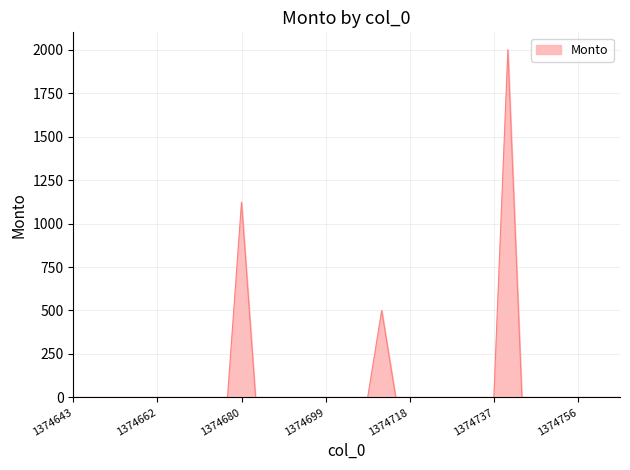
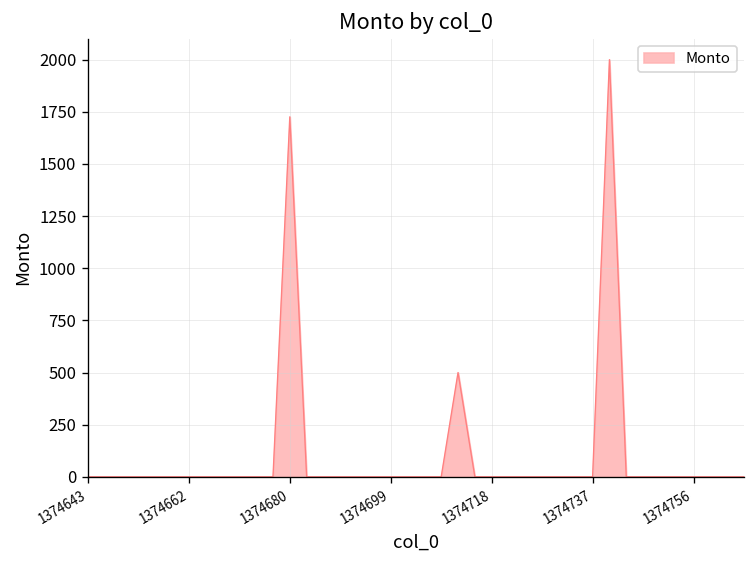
1374680: 1120 -> 1730
